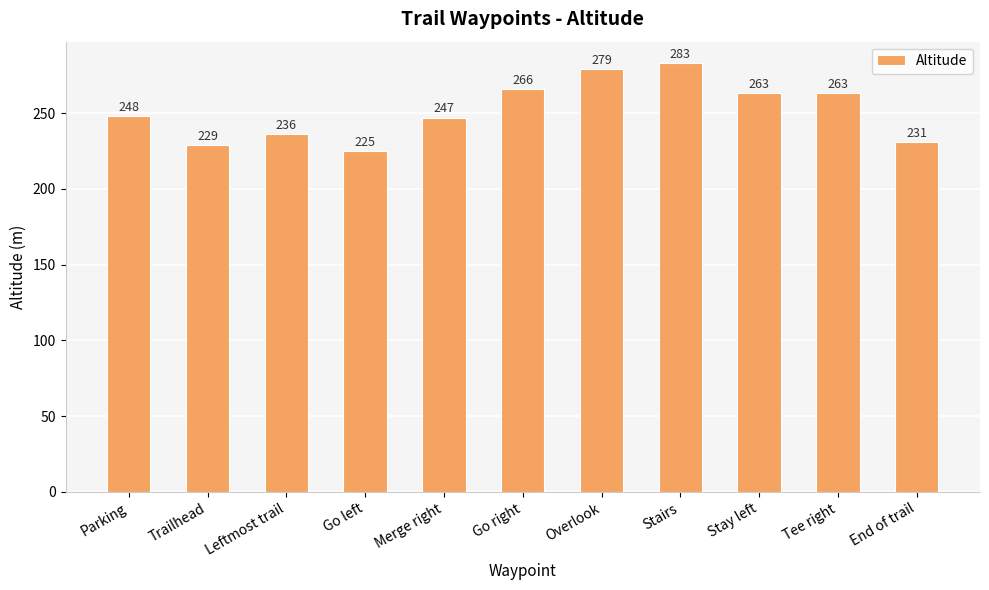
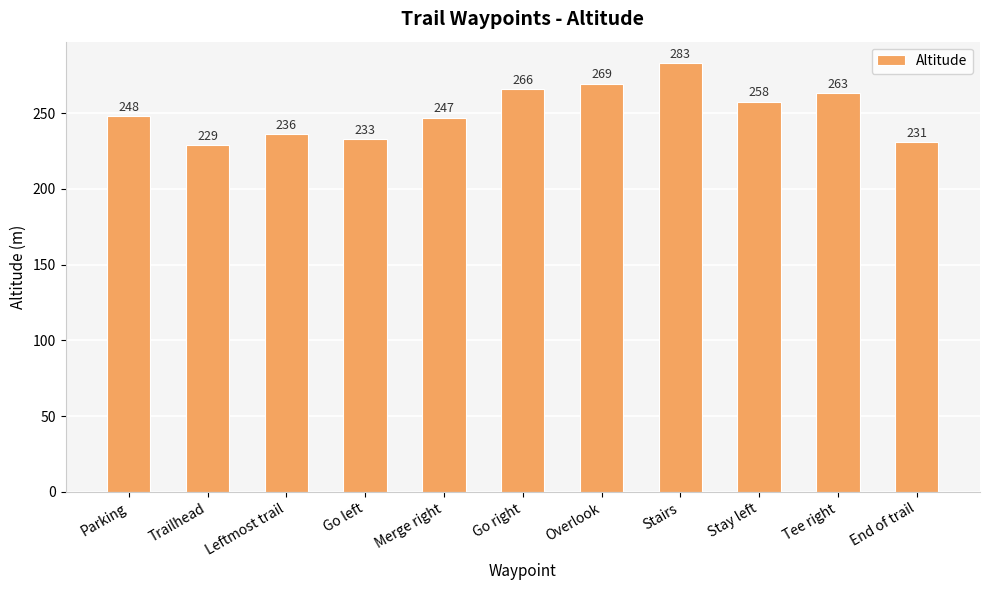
Go left: 225 -> 233
Overlook: 279 -> 269
Stay left: 263 -> 258
